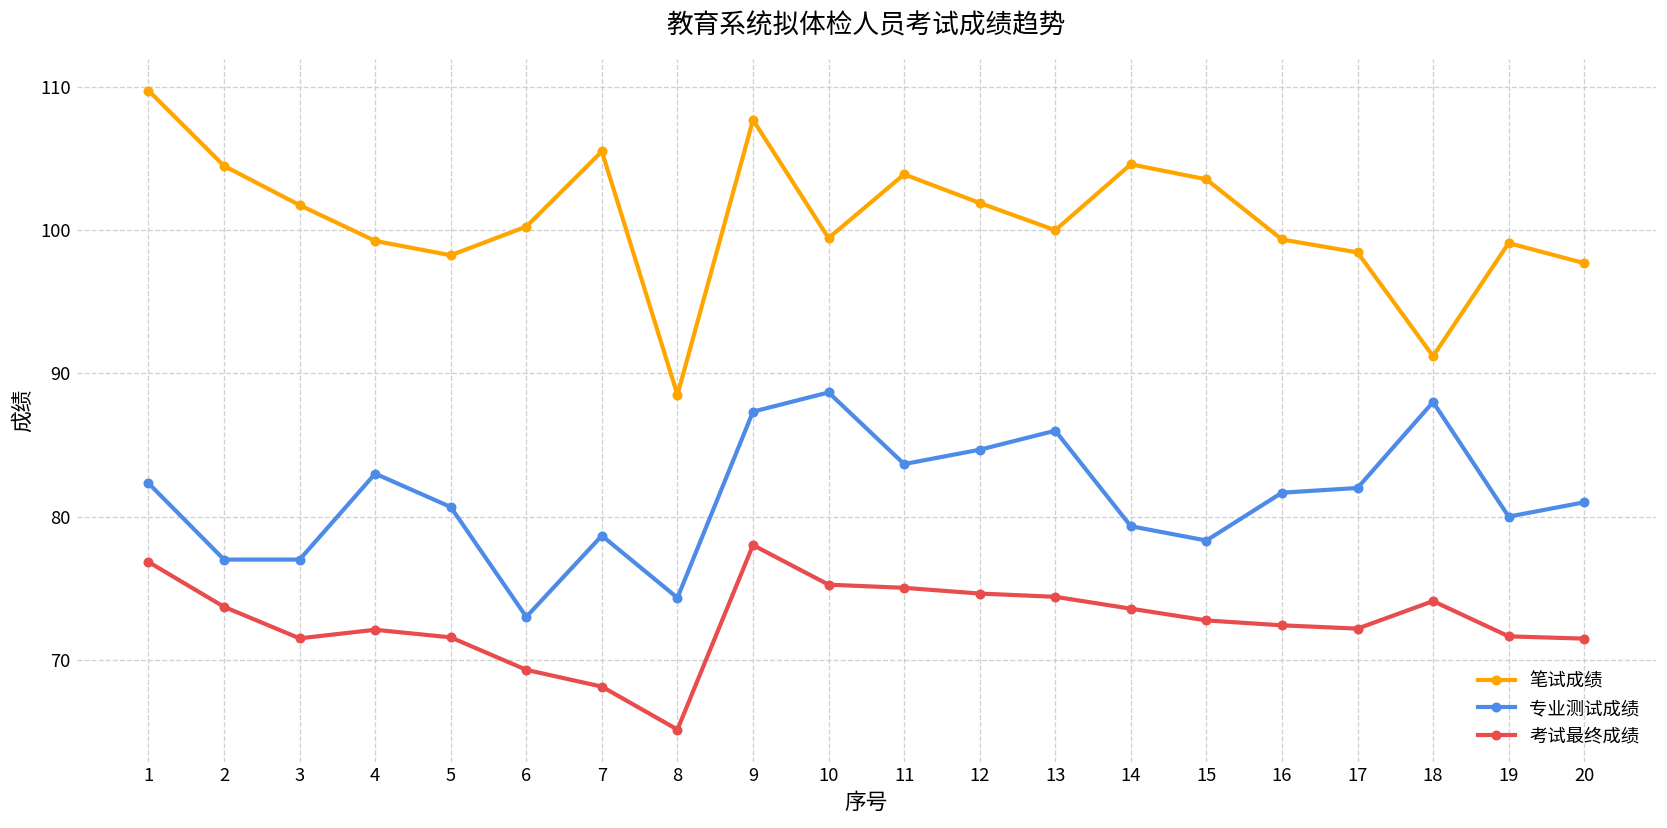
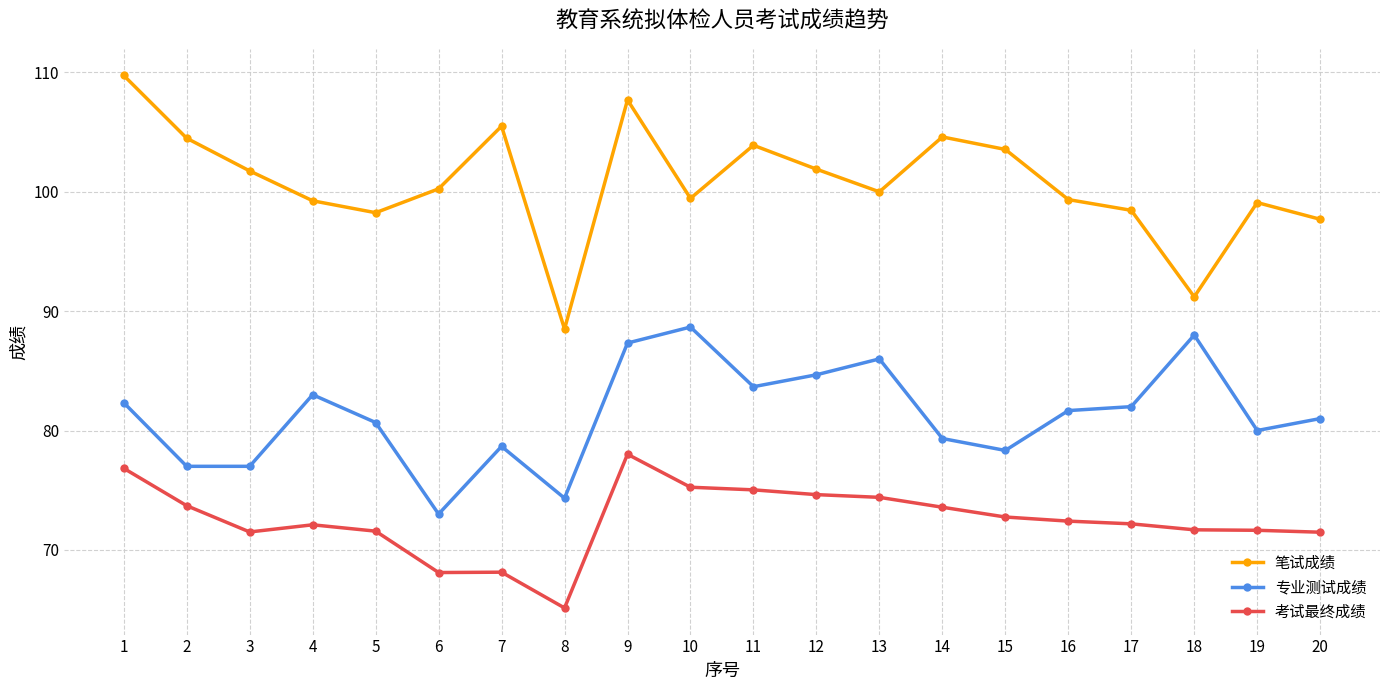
考试最终成绩, 6: 69.3 -> 68.1
考试最终成绩, 18: 74.1 -> 71.7
